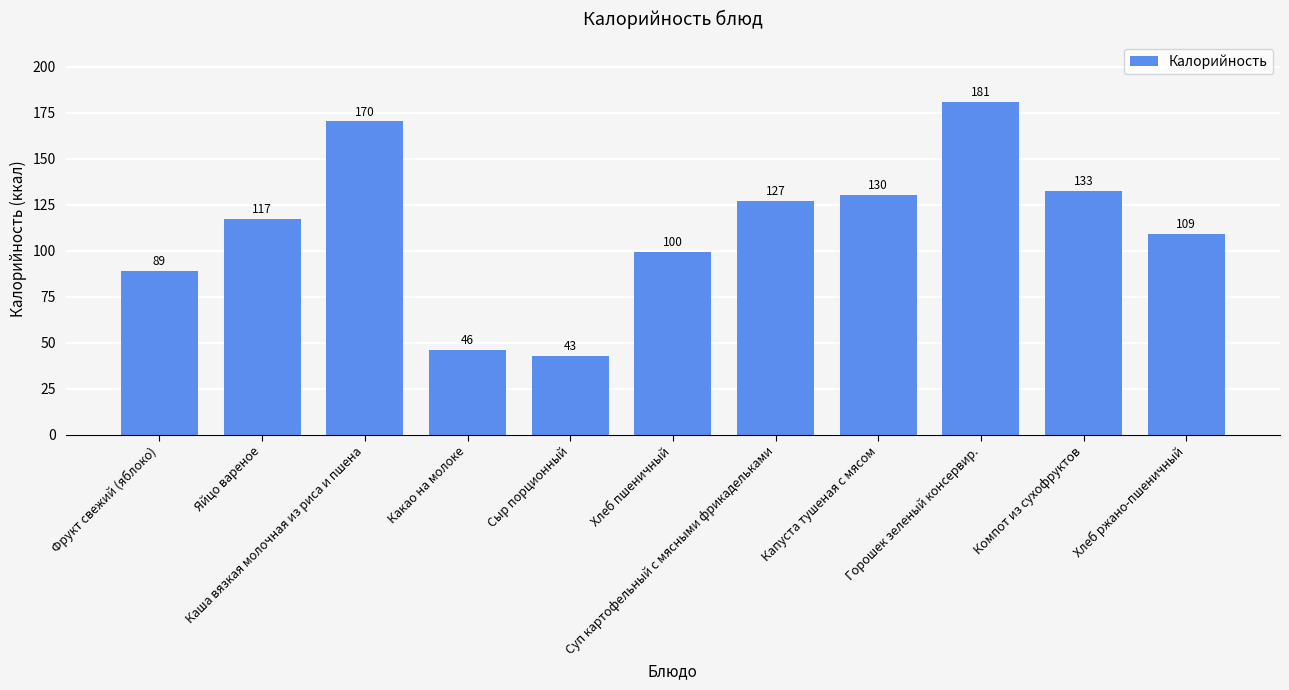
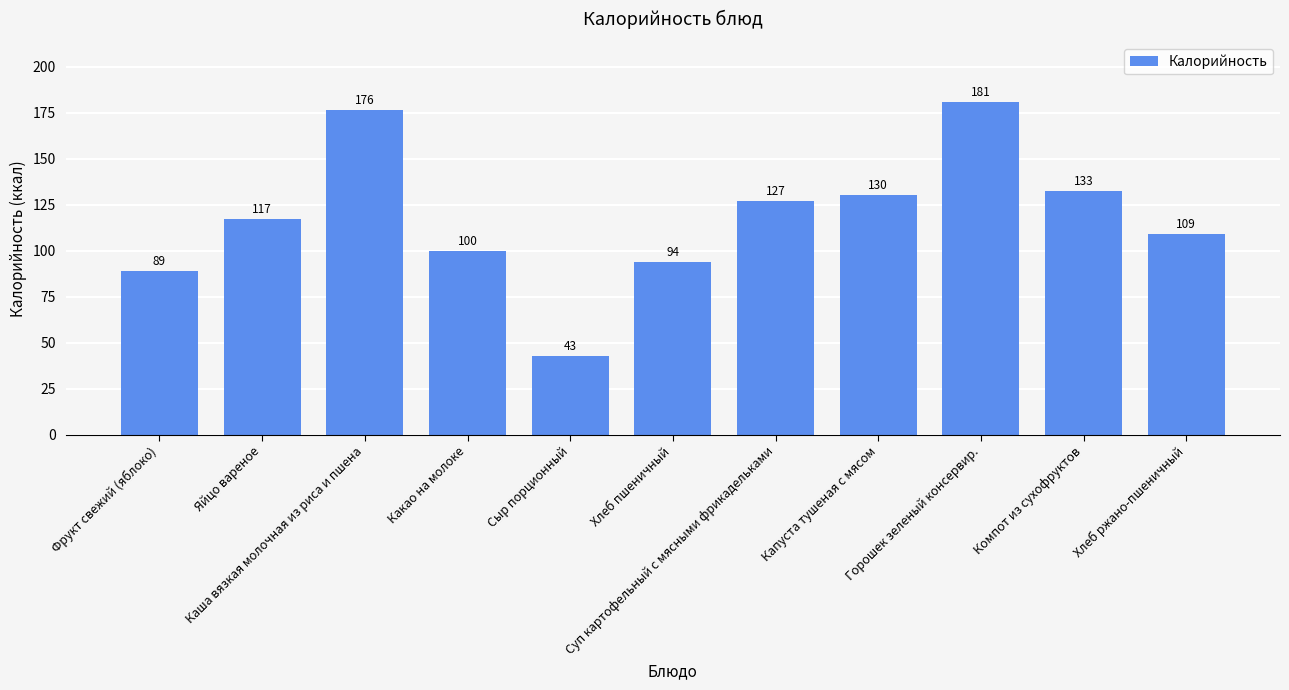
Каша вязкая молочная из риса и пшена: 170 -> 176
Какао на молоке: 46 -> 100
Хлеб пшеничный: 100 -> 94
